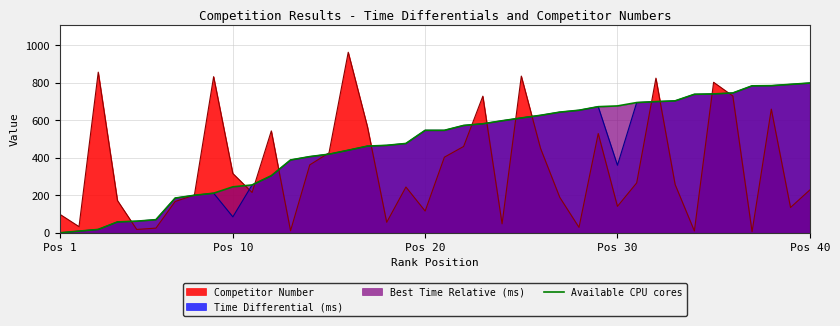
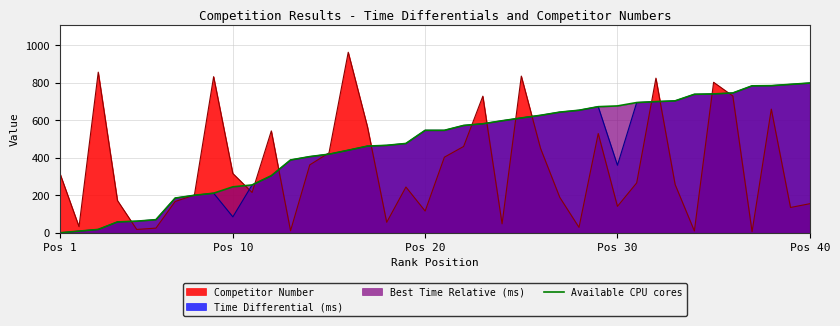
Competitor Number, Pos 1: 100 -> 320
Competitor Number, Pos 40: 230 -> 160
